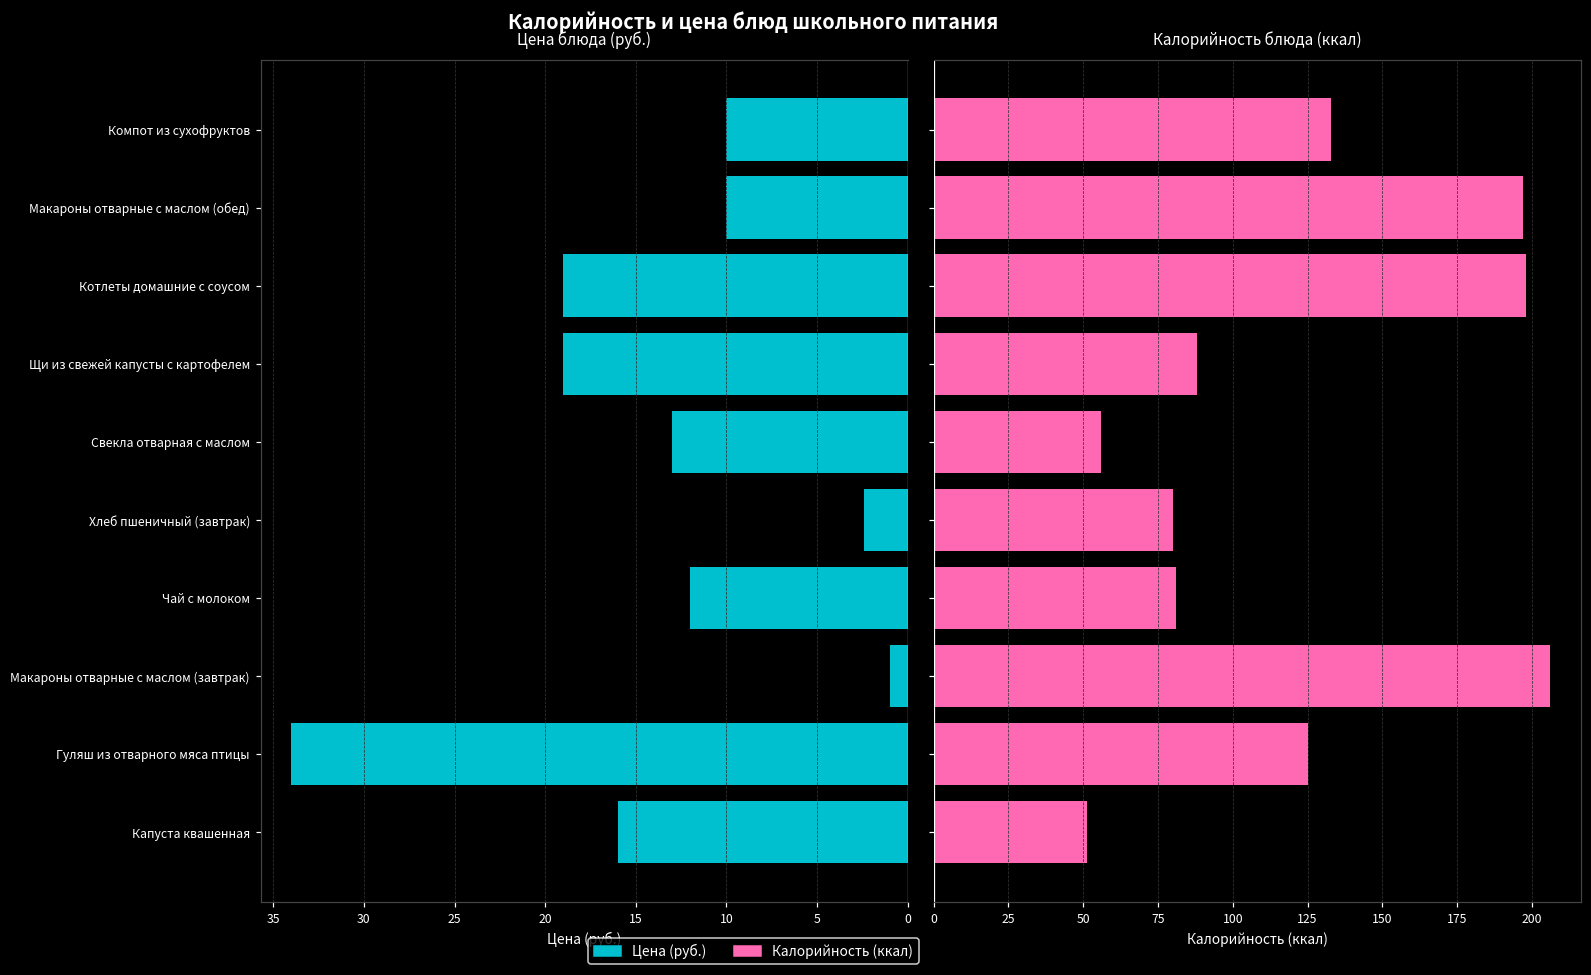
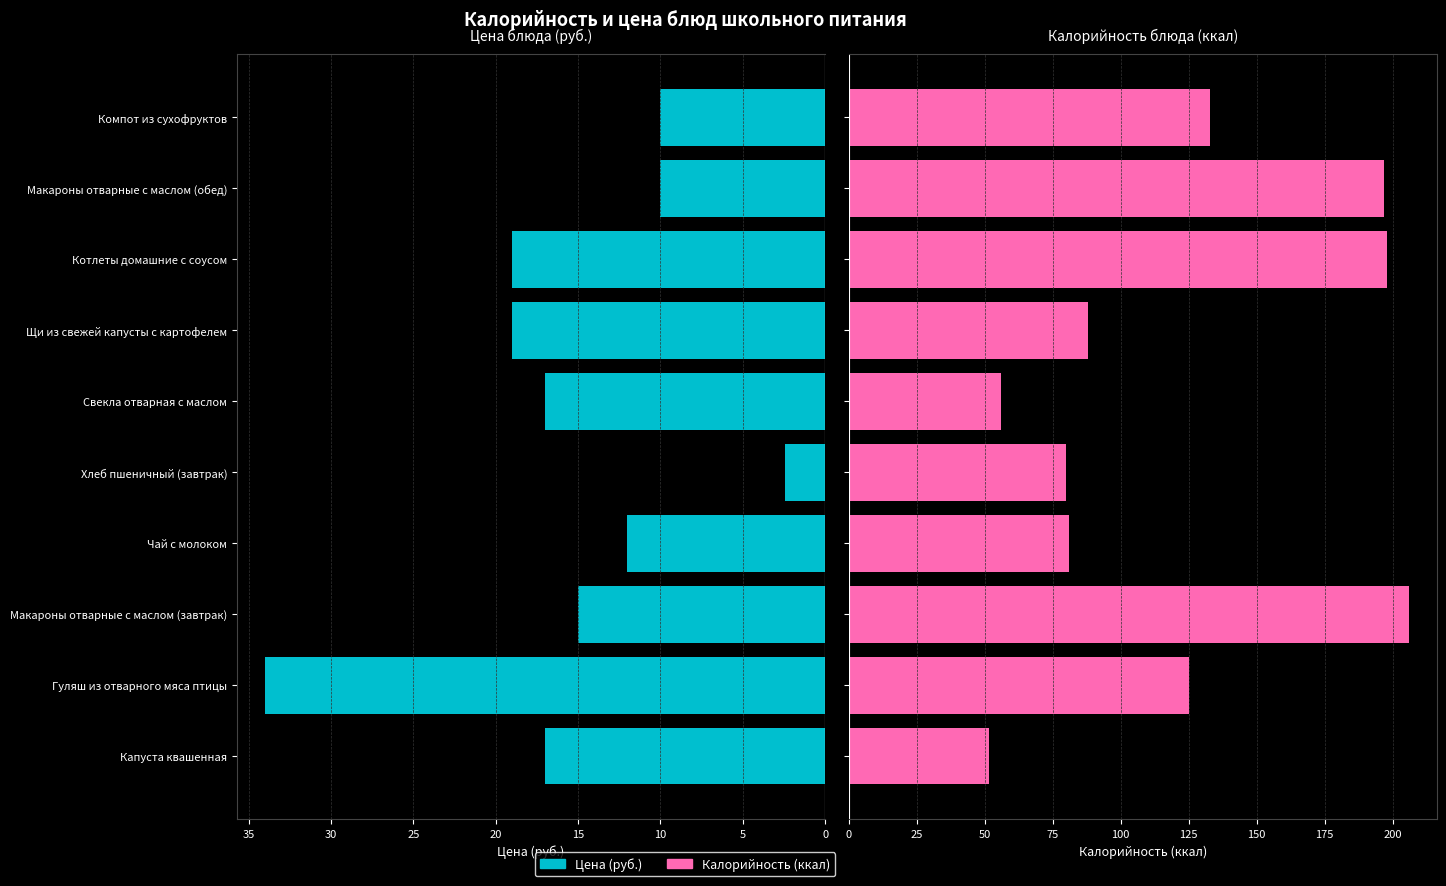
Цена блюда (руб.), Свекла отварная с маслом: 13 -> 17
Цена блюда (руб.), Макароны отварные с маслом (завтрак): 1 -> 15
Цена блюда (руб.), Капуста квашенная: 16 -> 17
